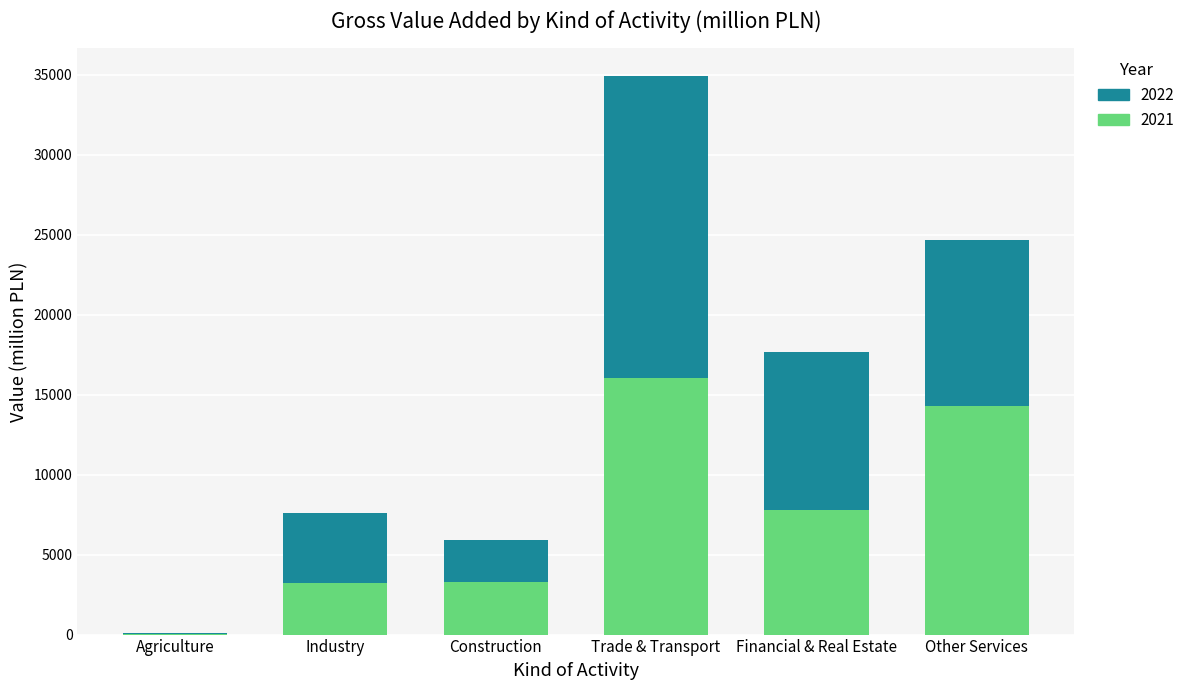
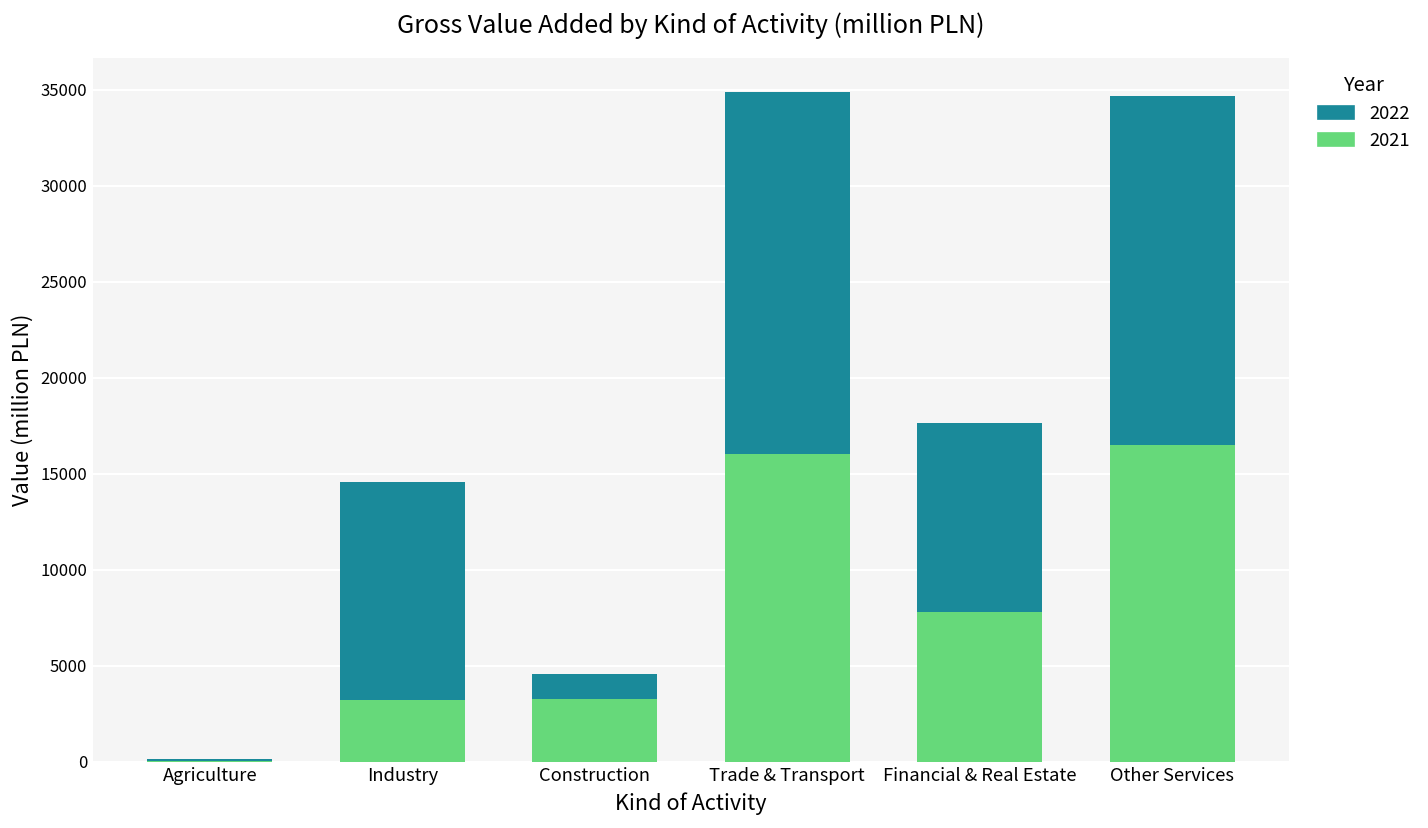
2022, Industry: 4400 -> 11300
2022, Construction: 2700 -> 1300
2021, Other Services: 14300 -> 16500
2022, Other Services: 10400 -> 18200
